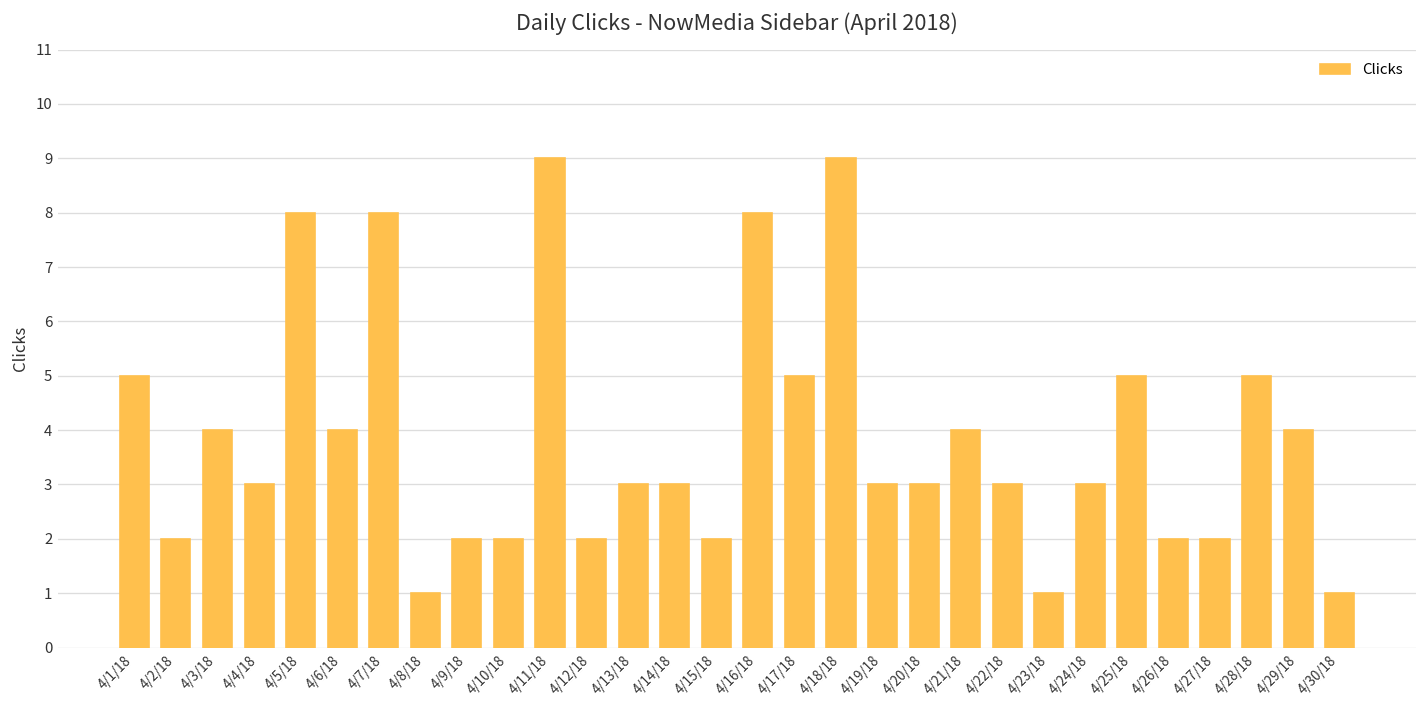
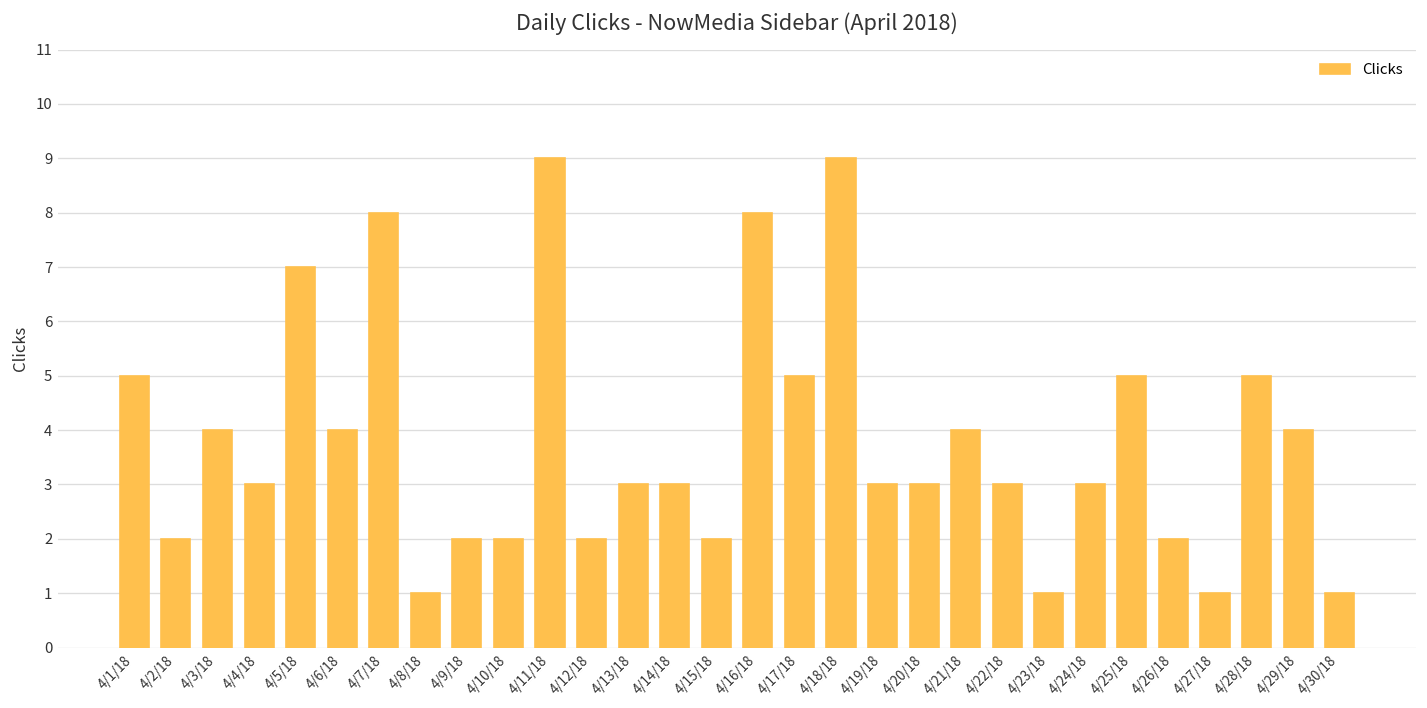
4/5/18: 8 -> 7
4/27/18: 2 -> 1
